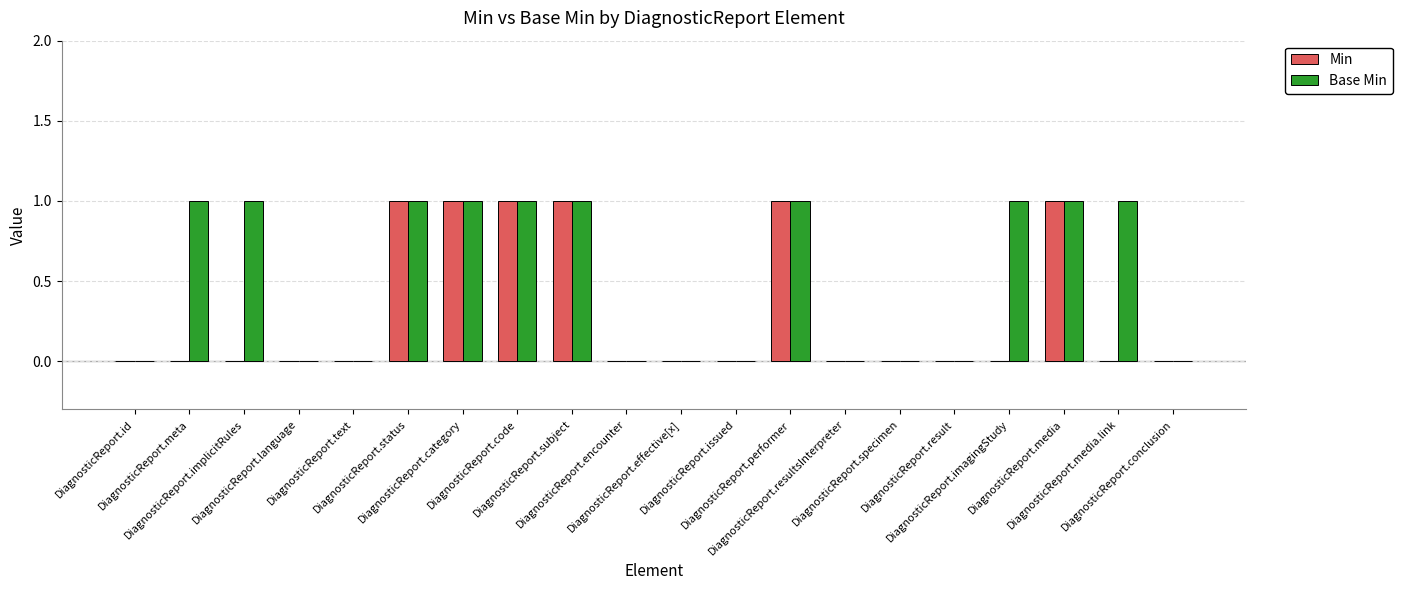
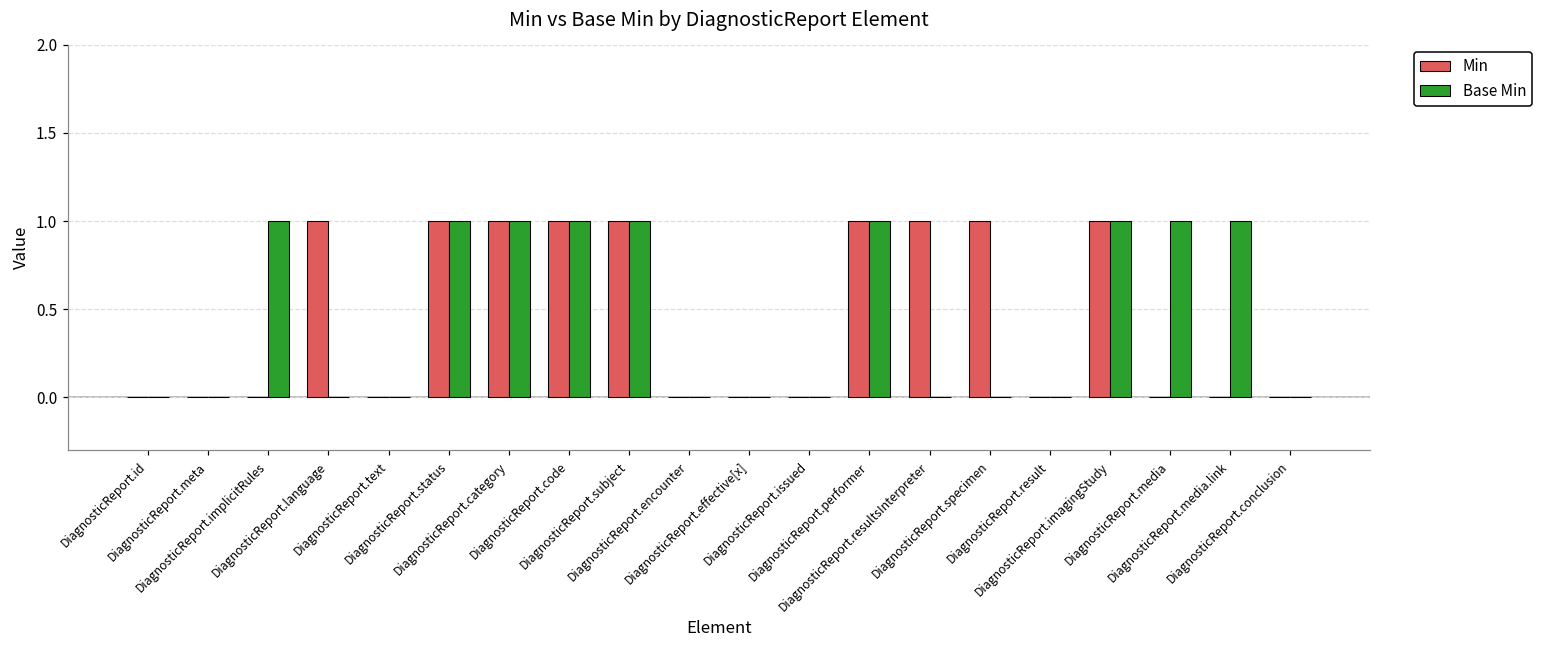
Base Min, DiagnosticReport.meta: 1 -> 0
Min, DiagnosticReport.language: 0 -> 1
Min, DiagnosticReport.resultsInterpreter: 0 -> 1
Min, DiagnosticReport.specimen: 0 -> 1
Min, DiagnosticReport.imagingStudy: 0 -> 1
Min, DiagnosticReport.media: 1 -> 0
